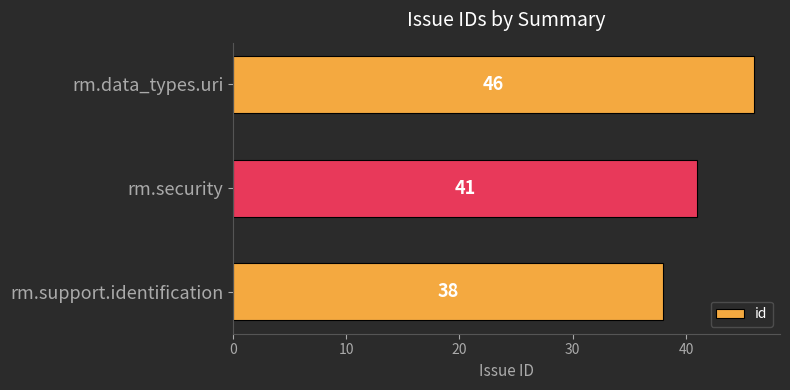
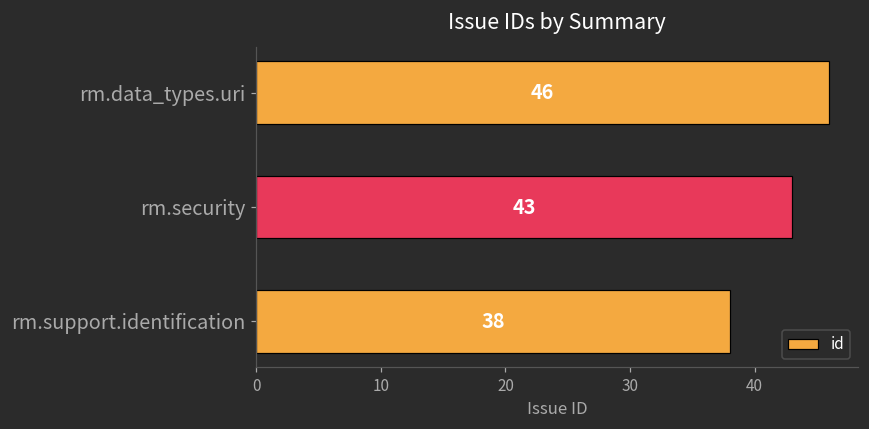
rm.security: 41 -> 43
